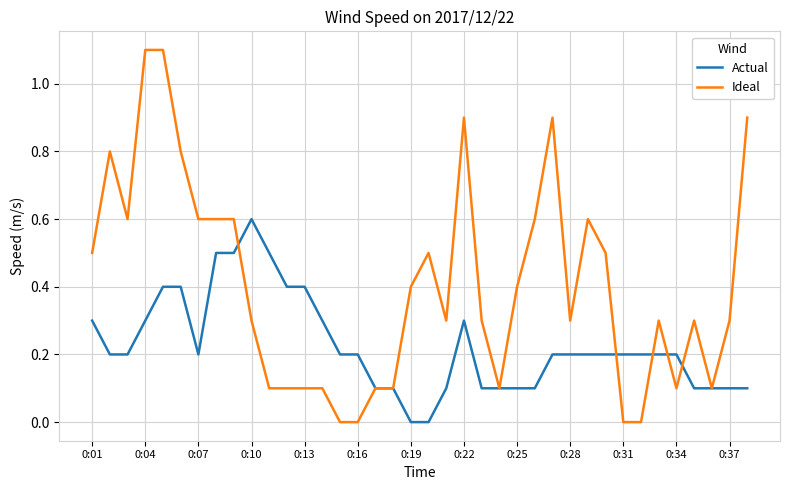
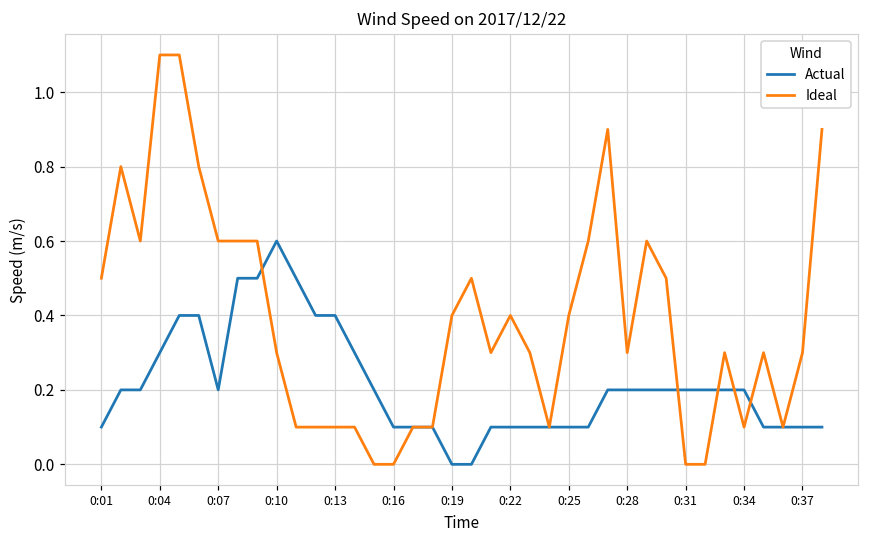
Actual, 0:01: 0.3 -> 0.1
Actual, 0:16: 0.2 -> 0.1
Actual, 0:22: 0.3 -> 0.1
Ideal, 0:22: 0.9 -> 0.4
